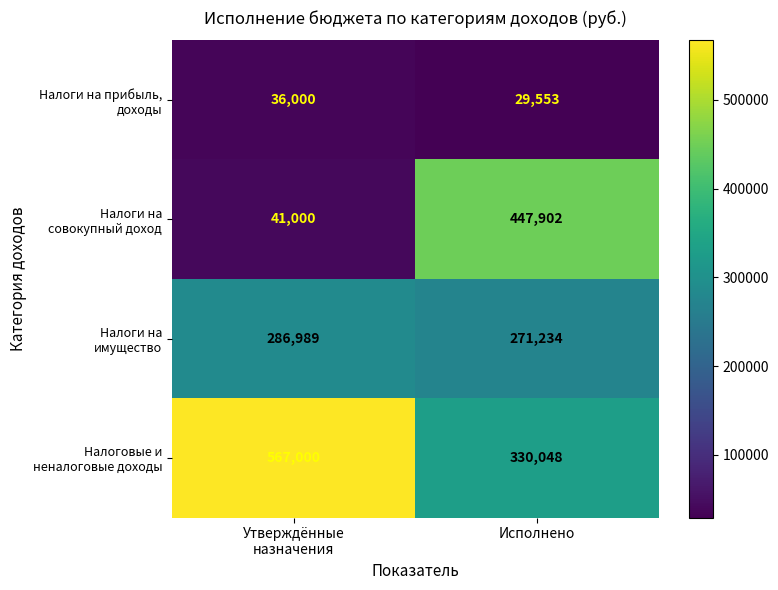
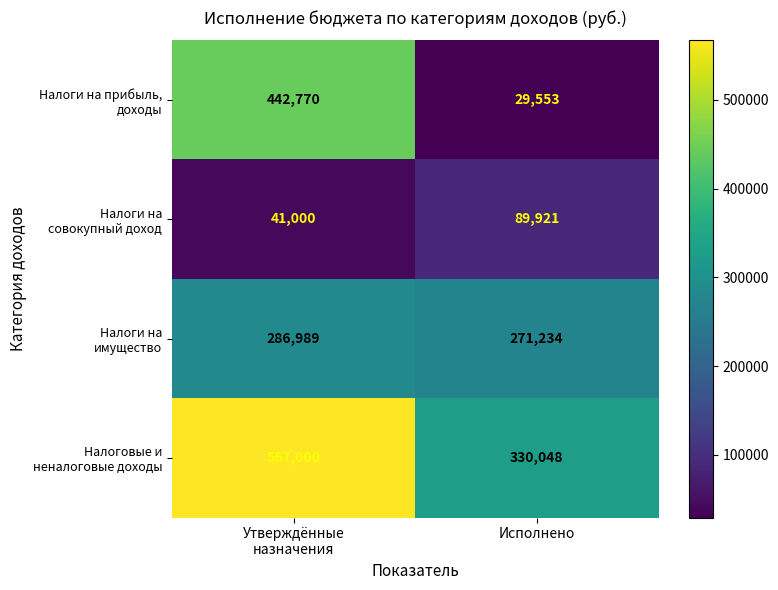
Налоги на прибыль, доходы, Утверждённые назначения: 36,000 -> 442,770
Налоги на совокупный доход, Исполнено: 447,902 -> 89,921
